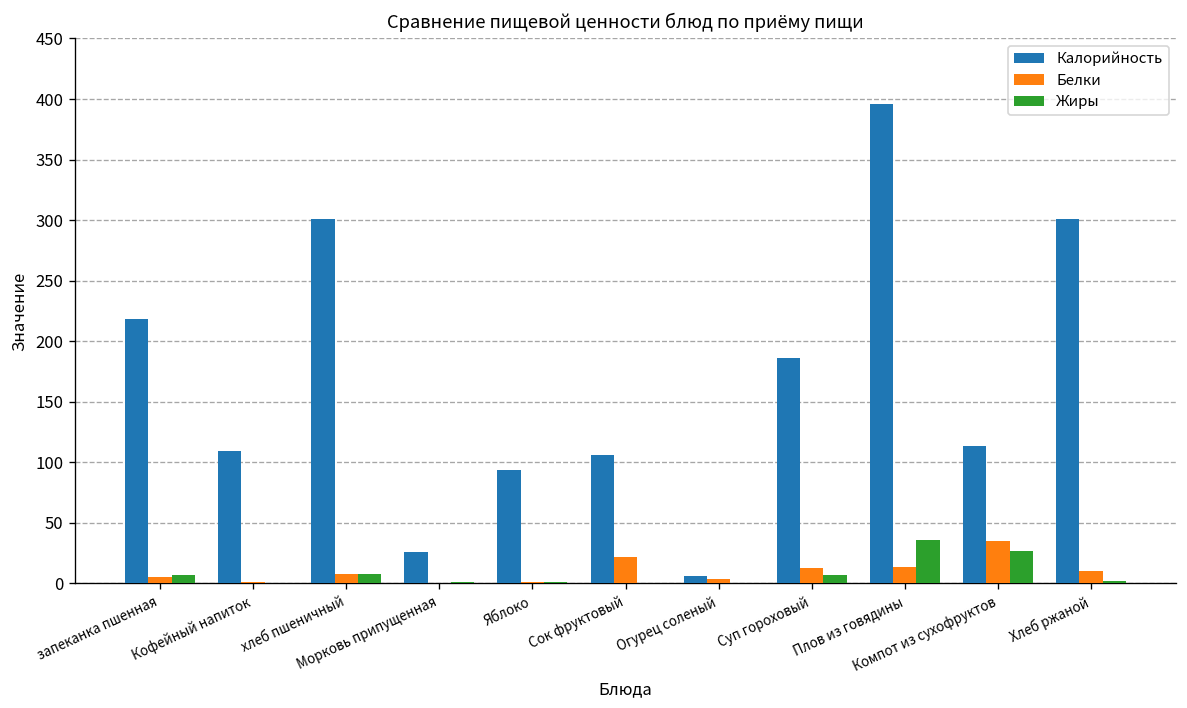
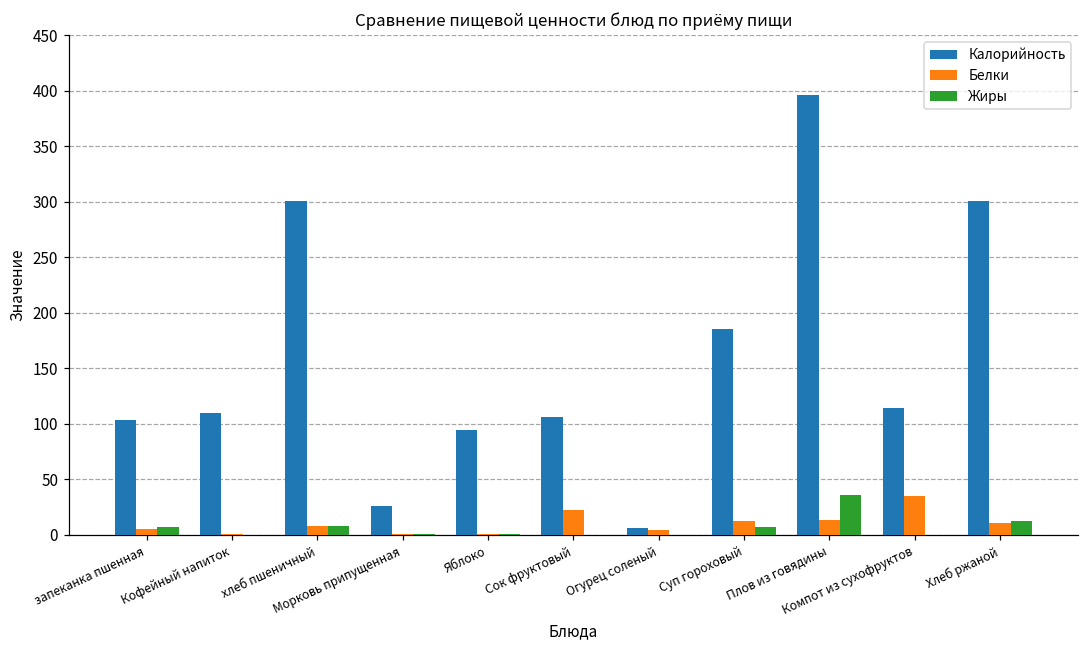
Калорийность, запеканка пшенная: 218 -> 103
Жиры, Компот из сухофруктов: 26 -> 0
Жиры, Хлеб ржаной: 2 -> 12
